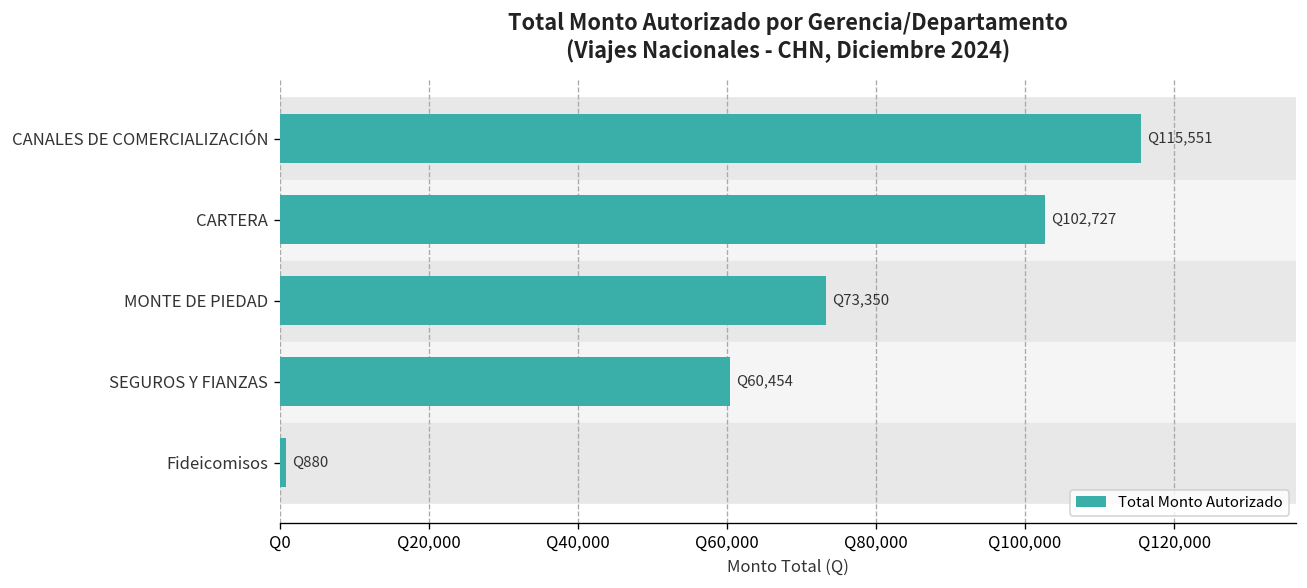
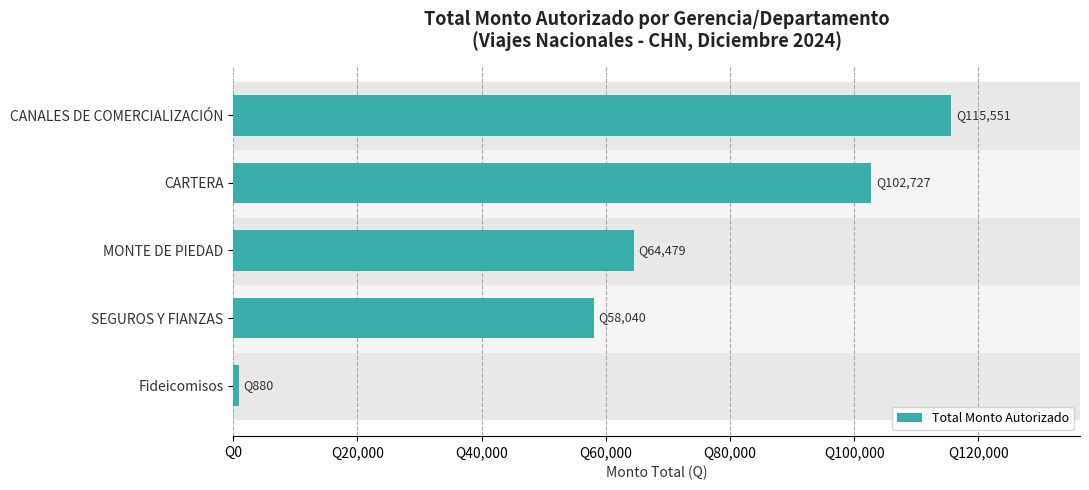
MONTE DE PIEDAD: 73,350 -> 64,479
SEGUROS Y FIANZAS: 60,454 -> 58,040
